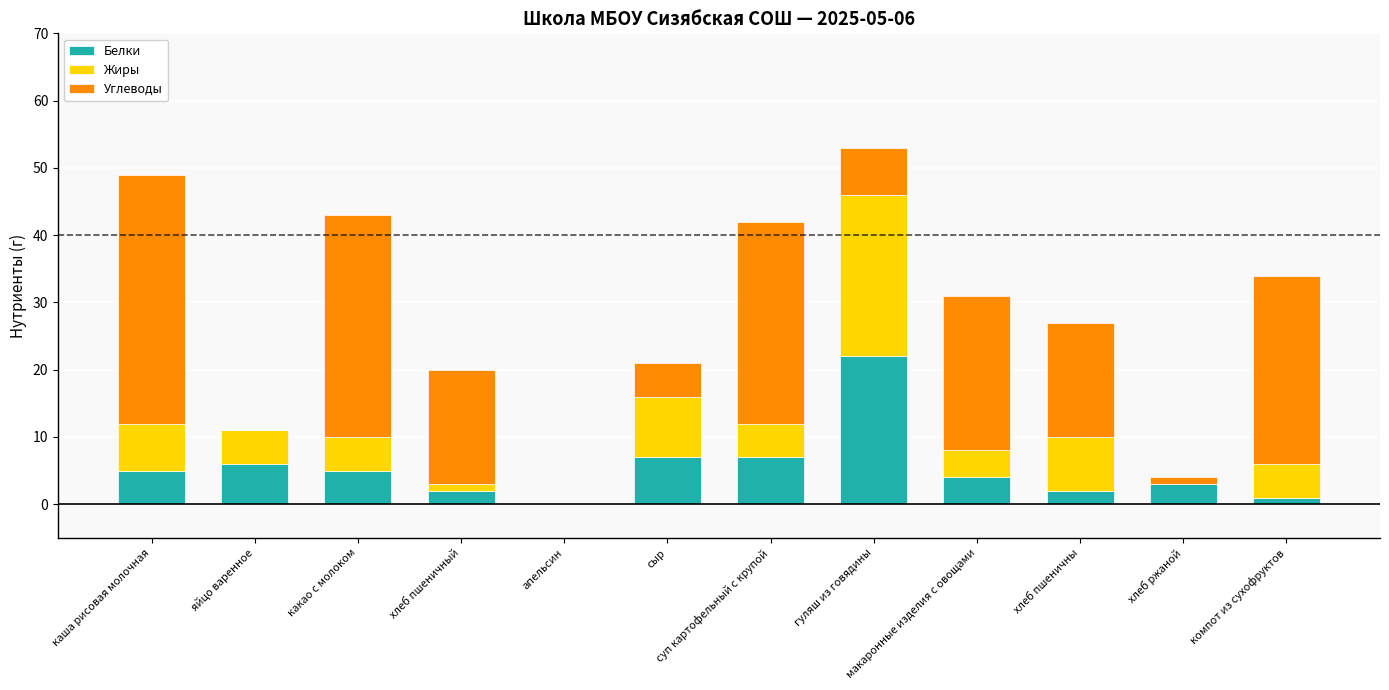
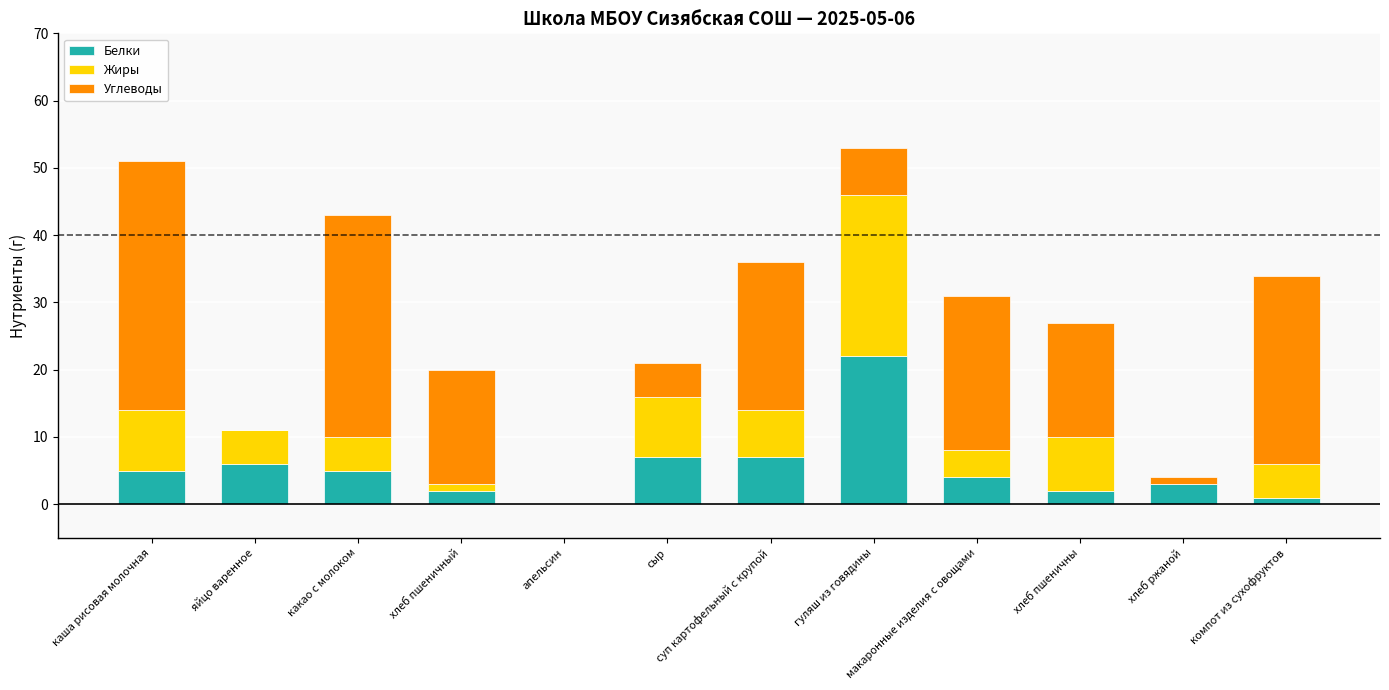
Жиры, каша рисовая молочная: 7 -> 9
Жиры, суп картофельный с крупой: 5 -> 7
Углеводы, суп картофельный с крупой: 30 -> 22
